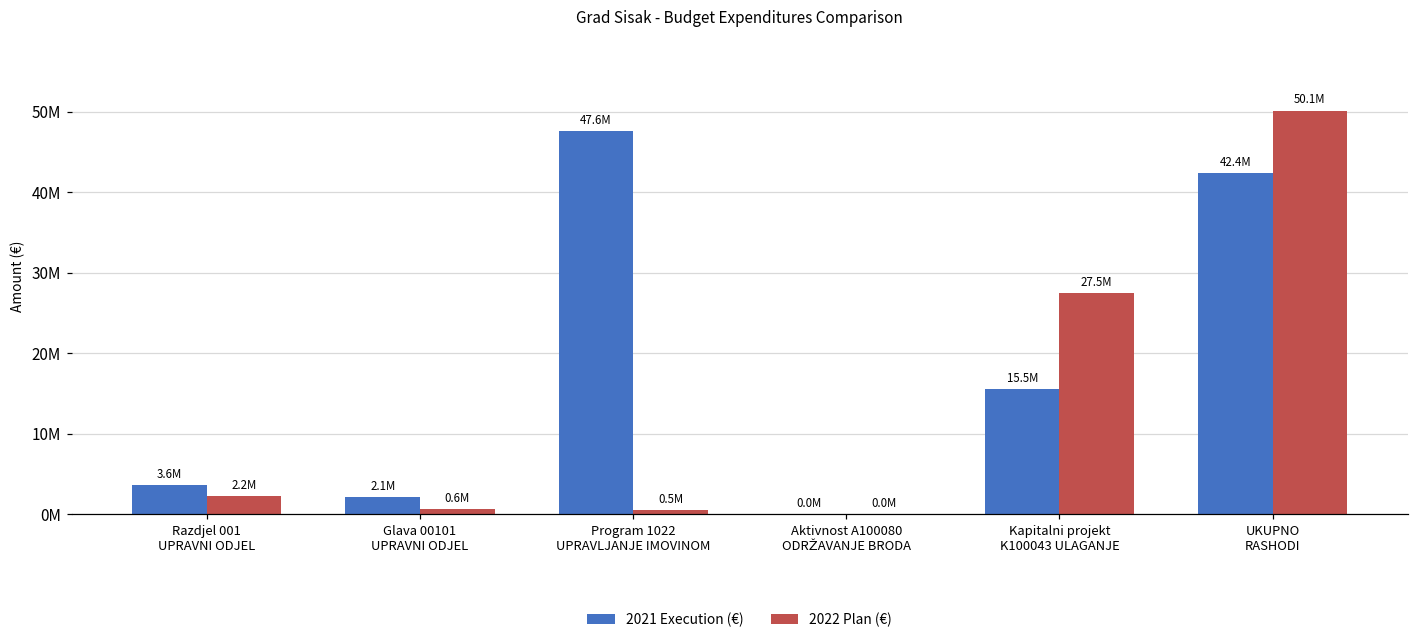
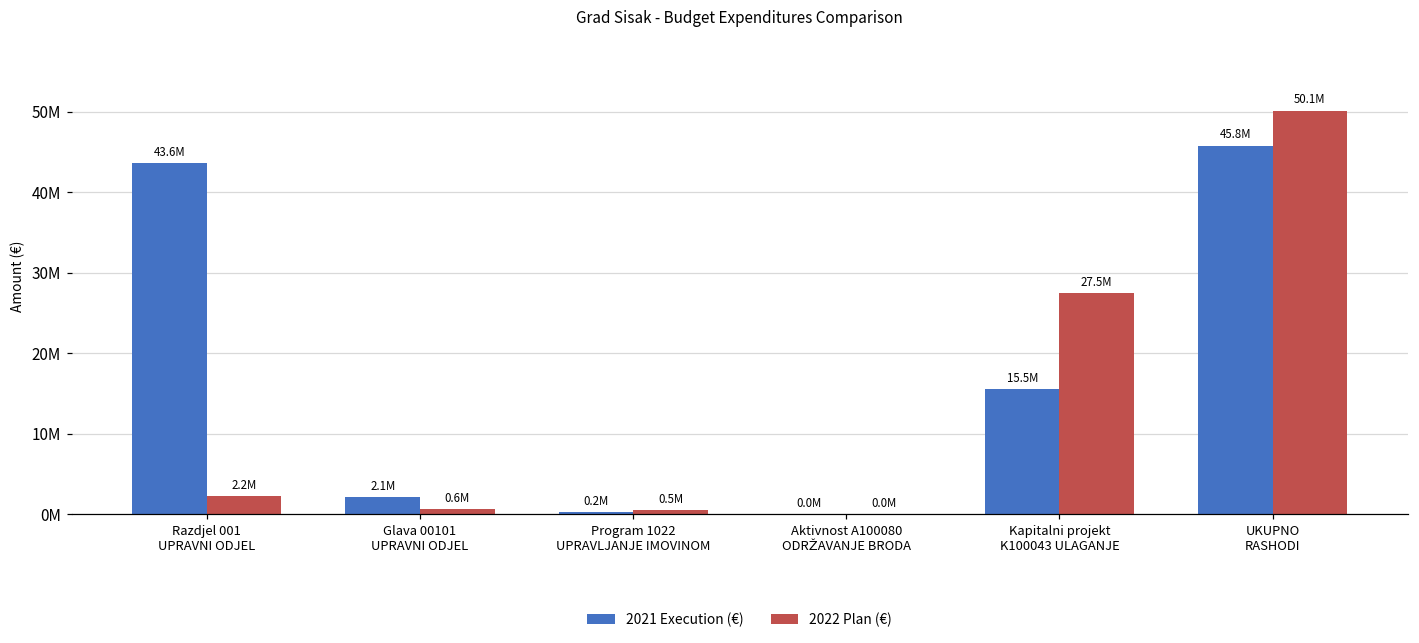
2021 Execution (€), Razdjel 001 UPRAVNI ODJEL: 3.6M -> 43.6M
2021 Execution (€), Program 1022 UPRAVLJANJE IMOVINOM: 47.6M -> 0.2M
2021 Execution (€), UKUPNO RASHODI: 42.4M -> 45.8M
